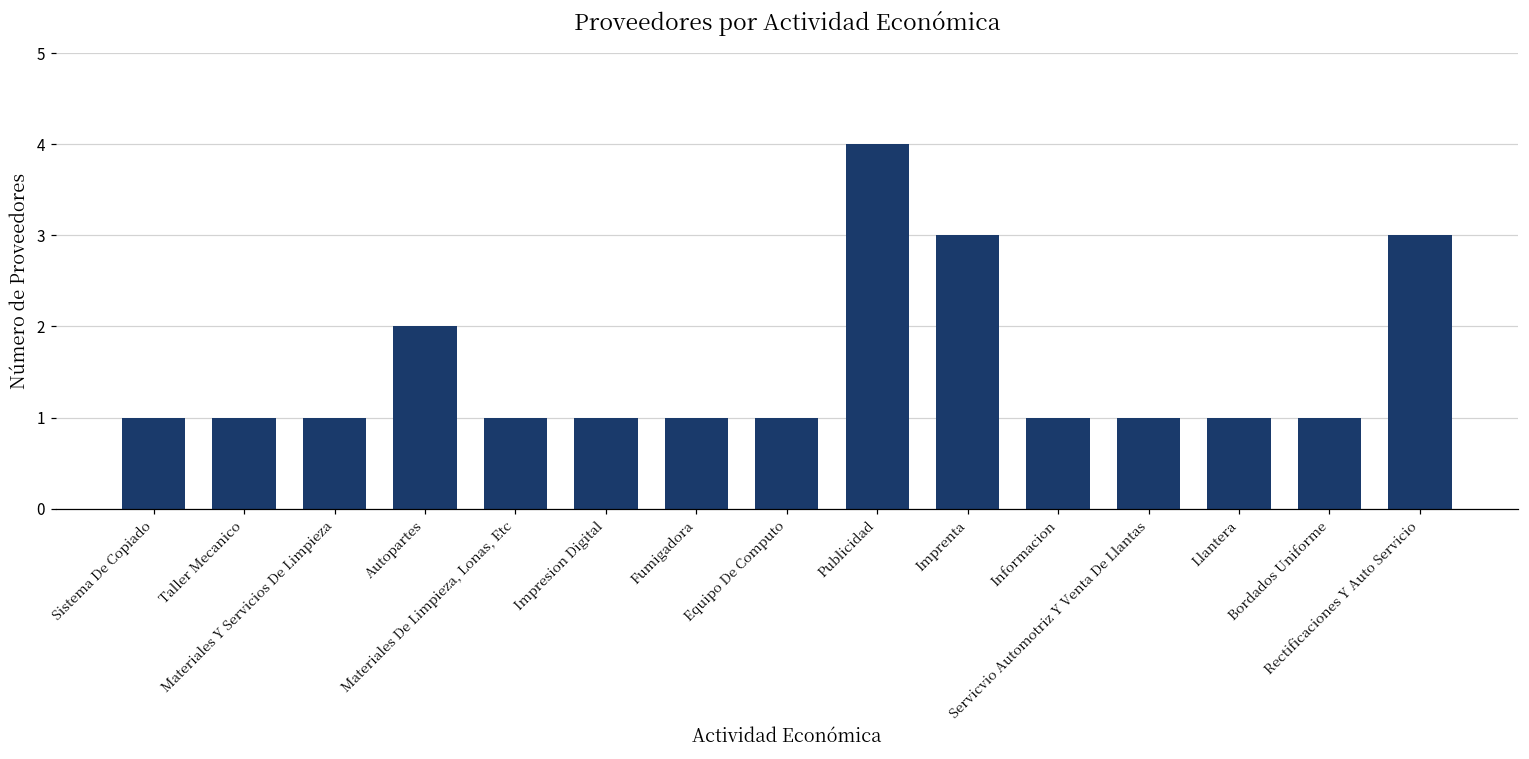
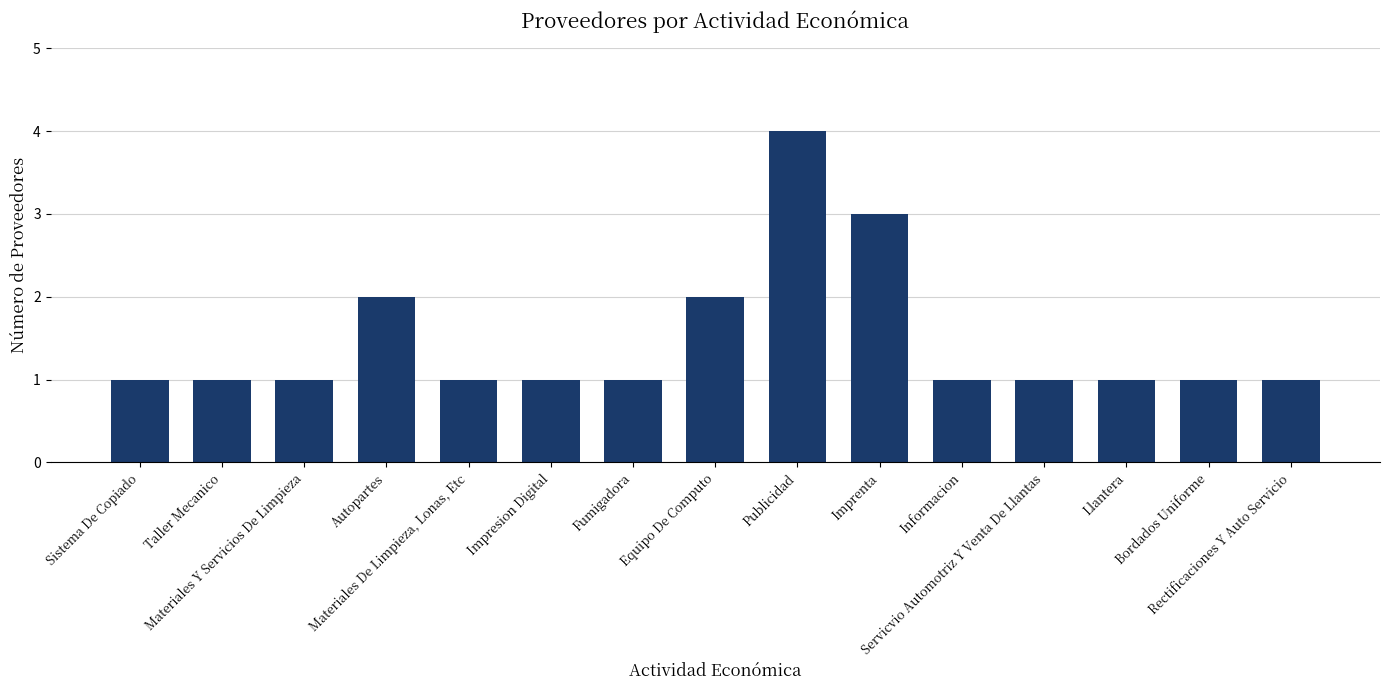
Equipo De Computo: 1 -> 2
Rectificaciones Y Auto Servicio: 3 -> 1
